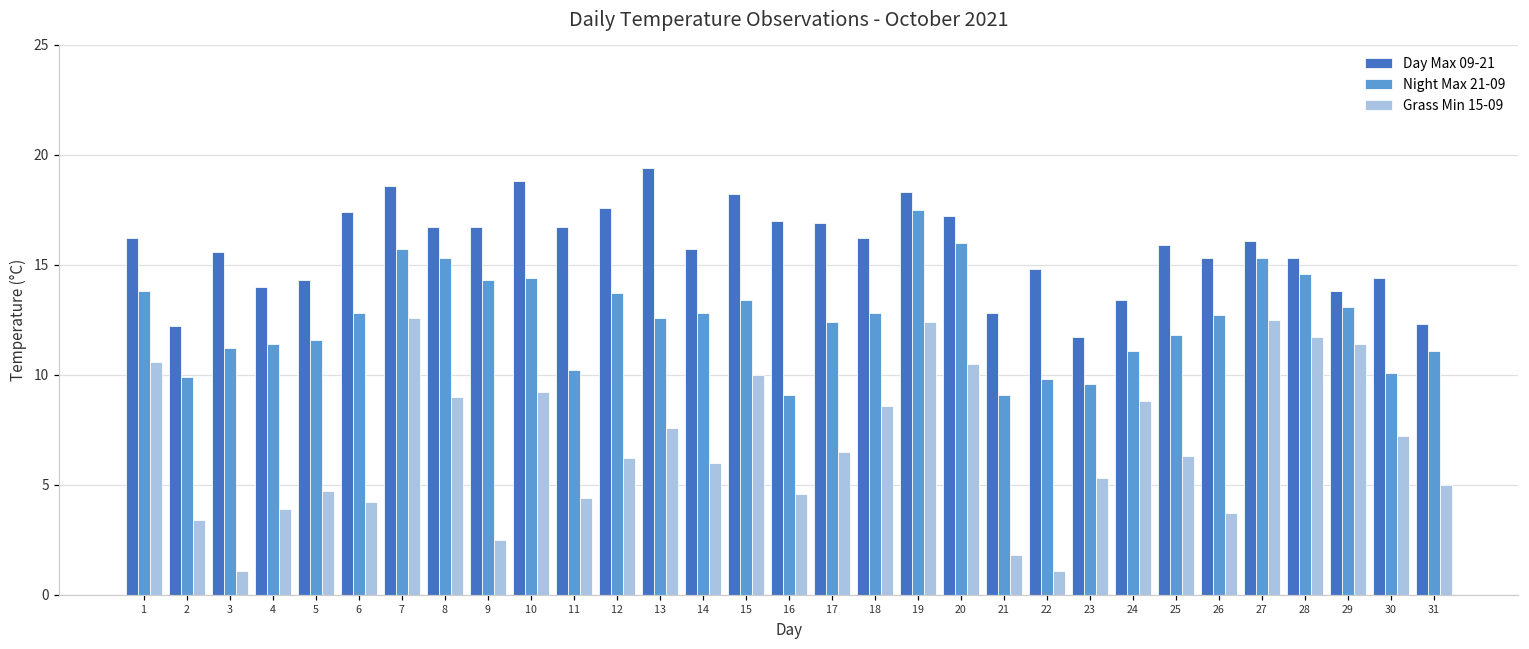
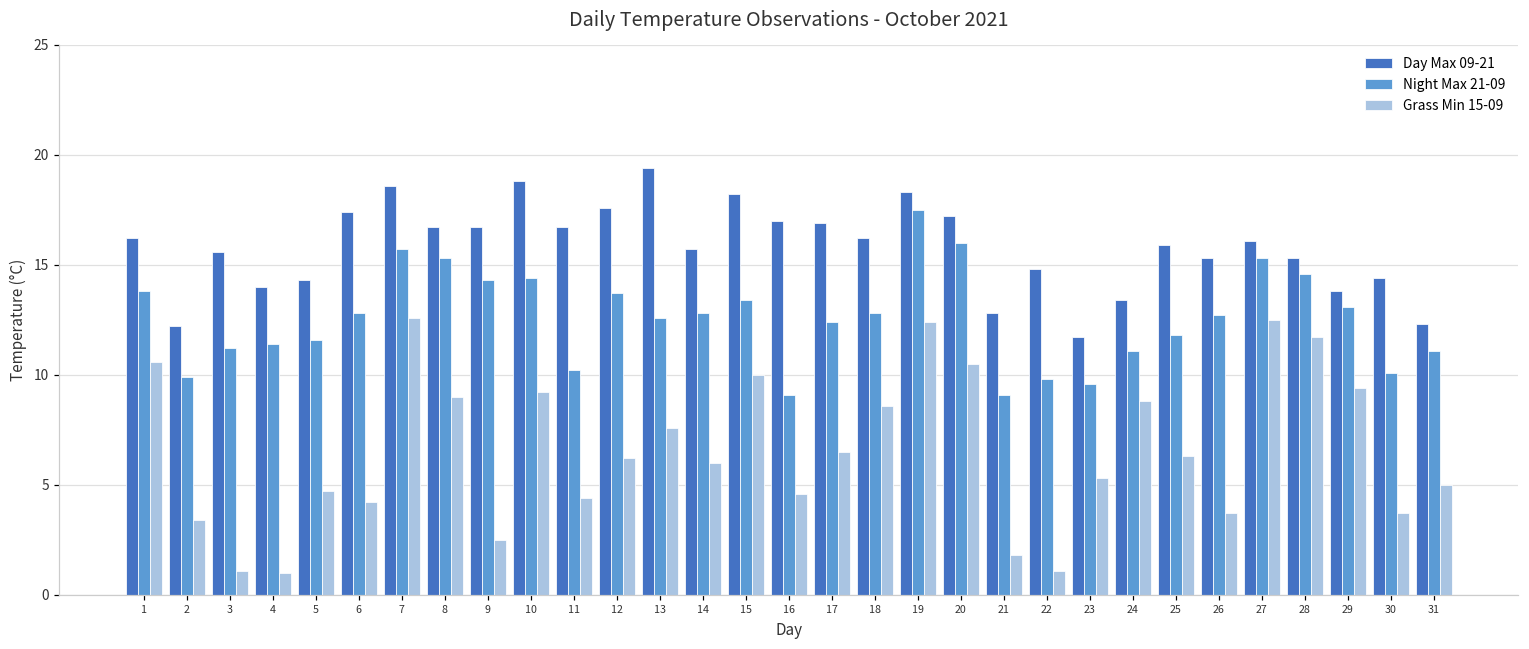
Grass Min 15-09, 4: 3.9 -> 1.0
Grass Min 15-09, 29: 11.4 -> 9.4
Grass Min 15-09, 30: 7.2 -> 3.7
